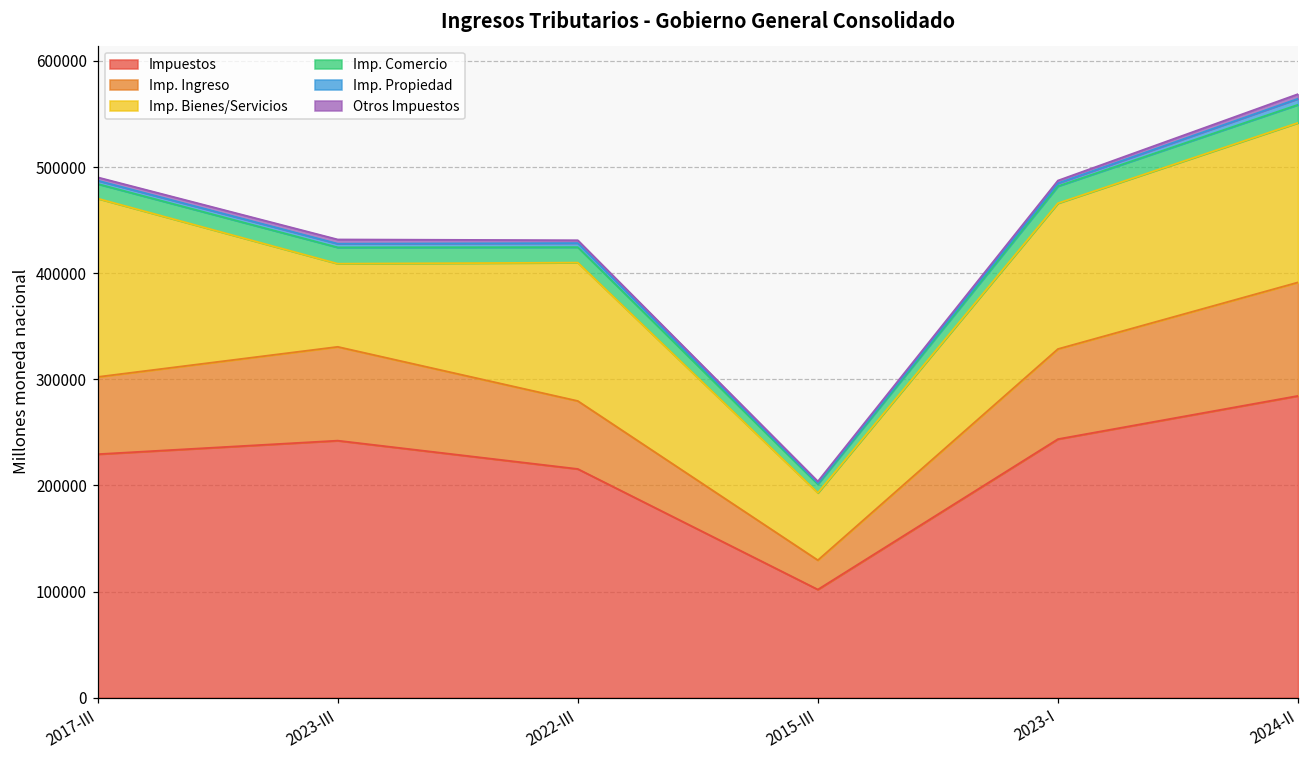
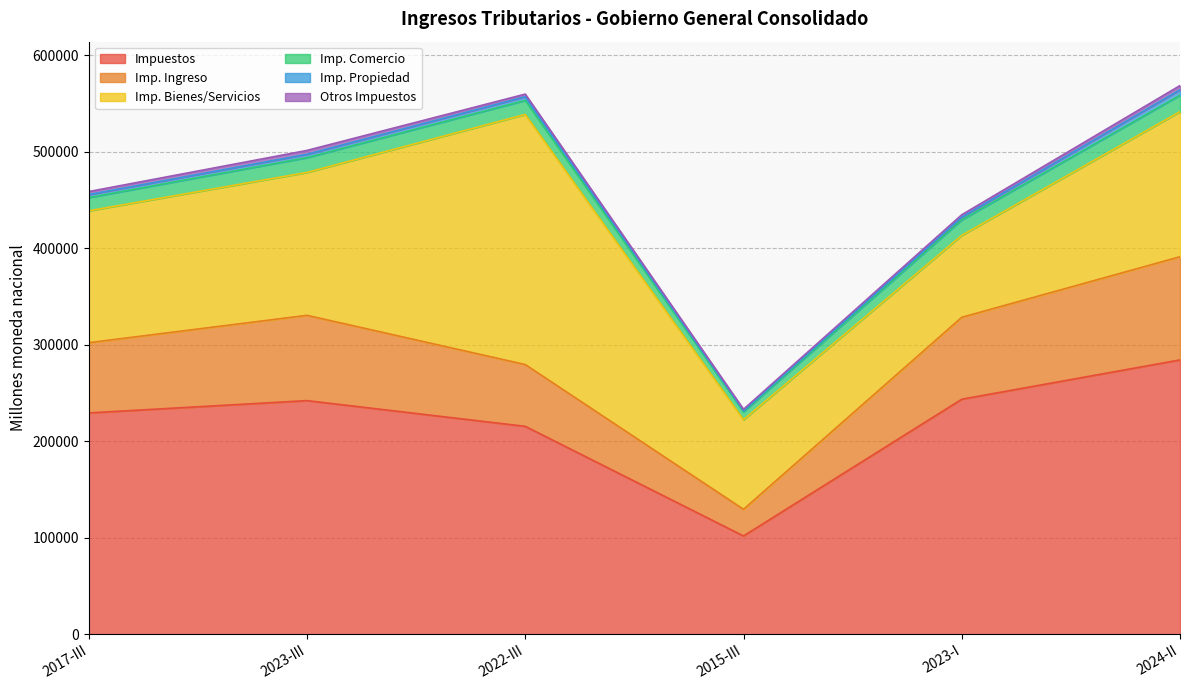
Imp. Bienes/Servicios, 2017-III: 170000 -> 140000
Imp. Bienes/Servicios, 2023-III: 80000 -> 150000
Imp. Bienes/Servicios, 2022-III: 130000 -> 260000
Imp. Bienes/Servicios, 2015-III: 60000 -> 90000
Imp. Bienes/Servicios, 2023-I: 140000 -> 80000
